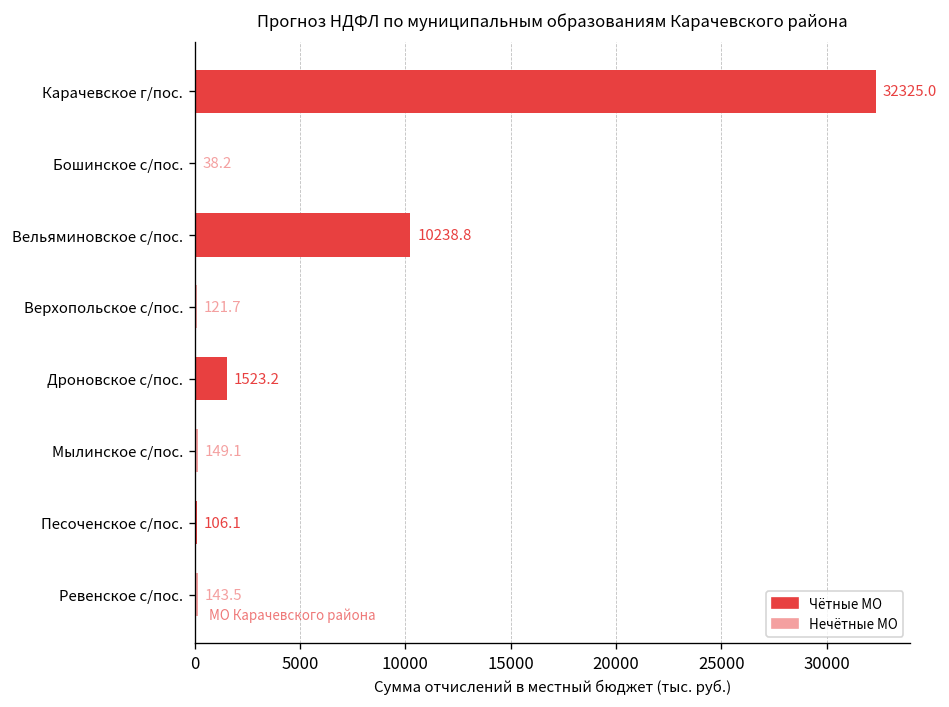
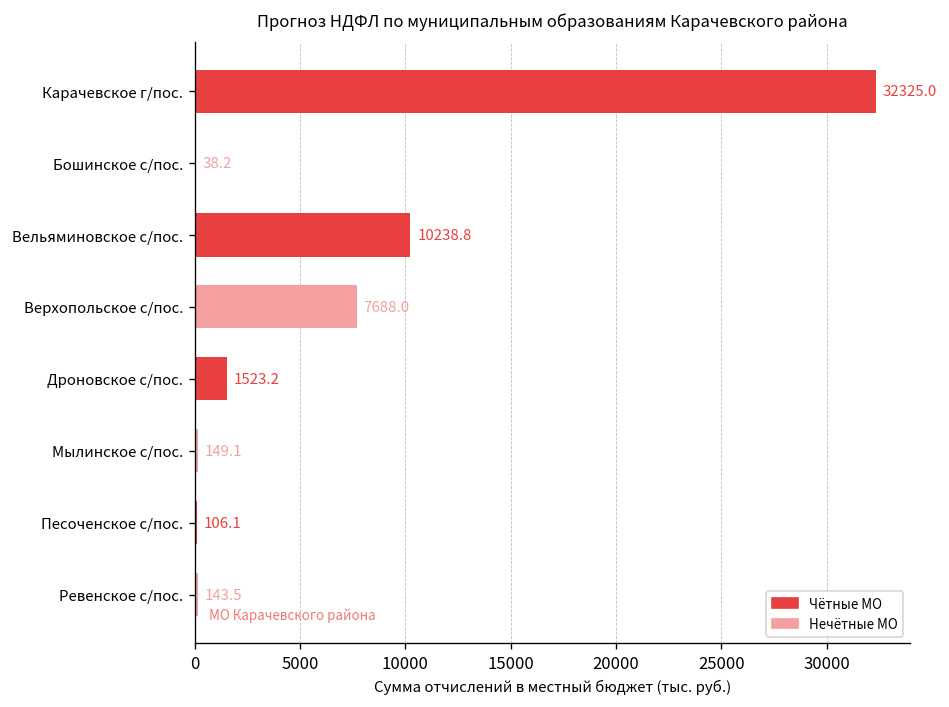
Верхопольское с/пос.: 121.7 -> 7688.0
